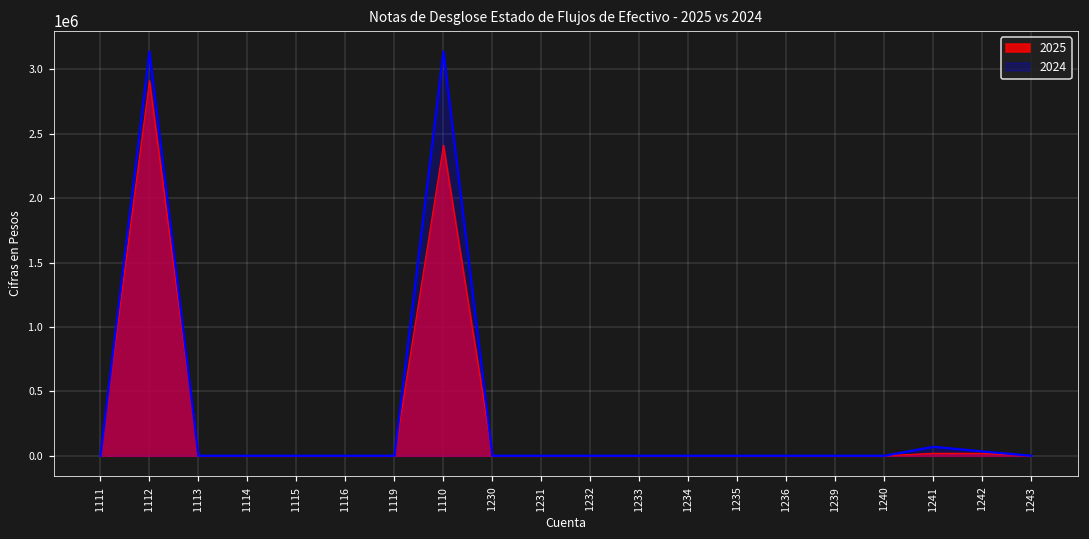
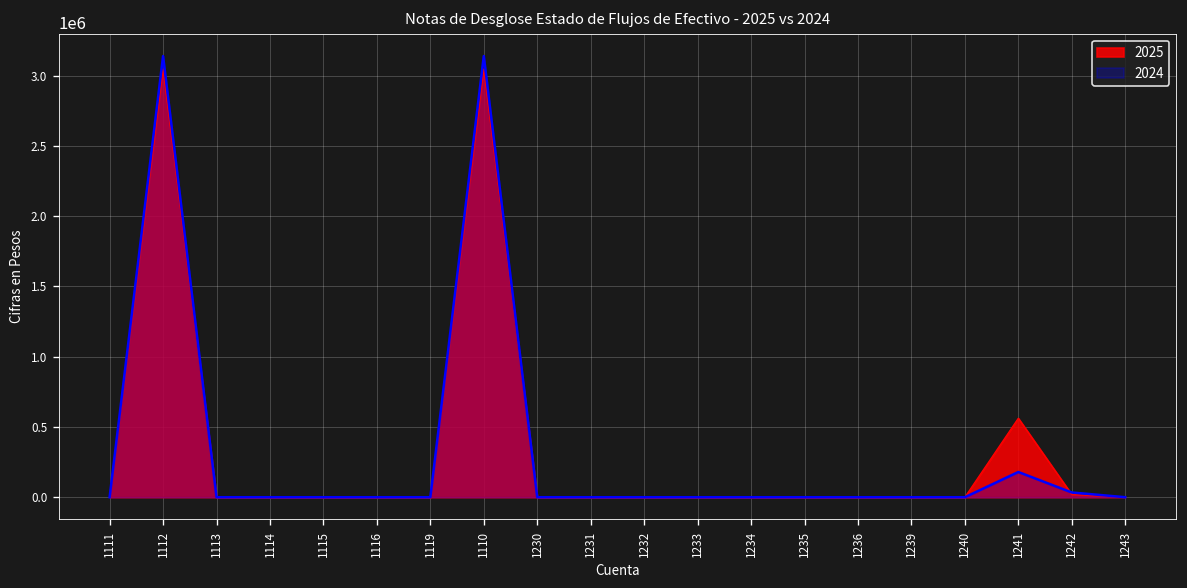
2025, 1112: 2910000 -> 3050000
2025, 1110: 2410000 -> 3050000
2025, 1241: 20000 -> 560000
2024, 1241: 70000 -> 180000
